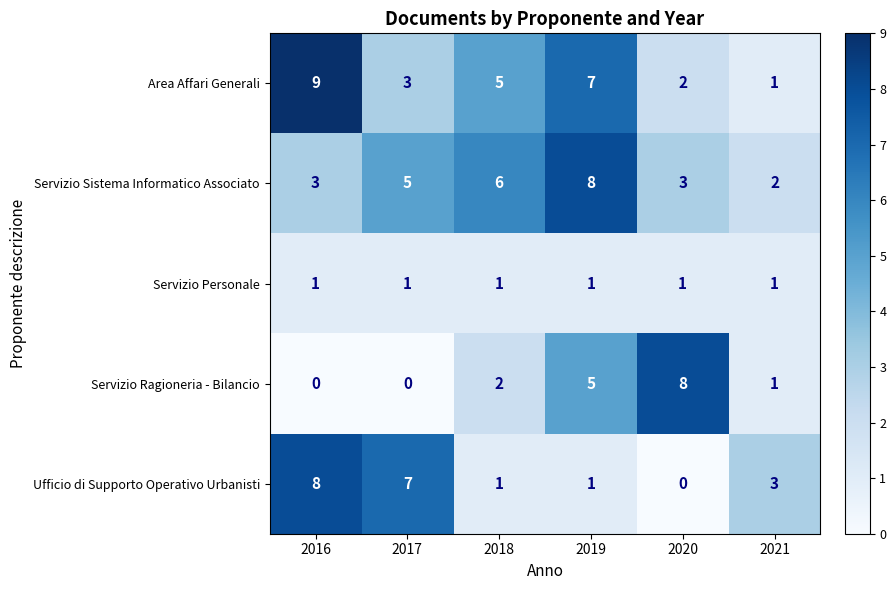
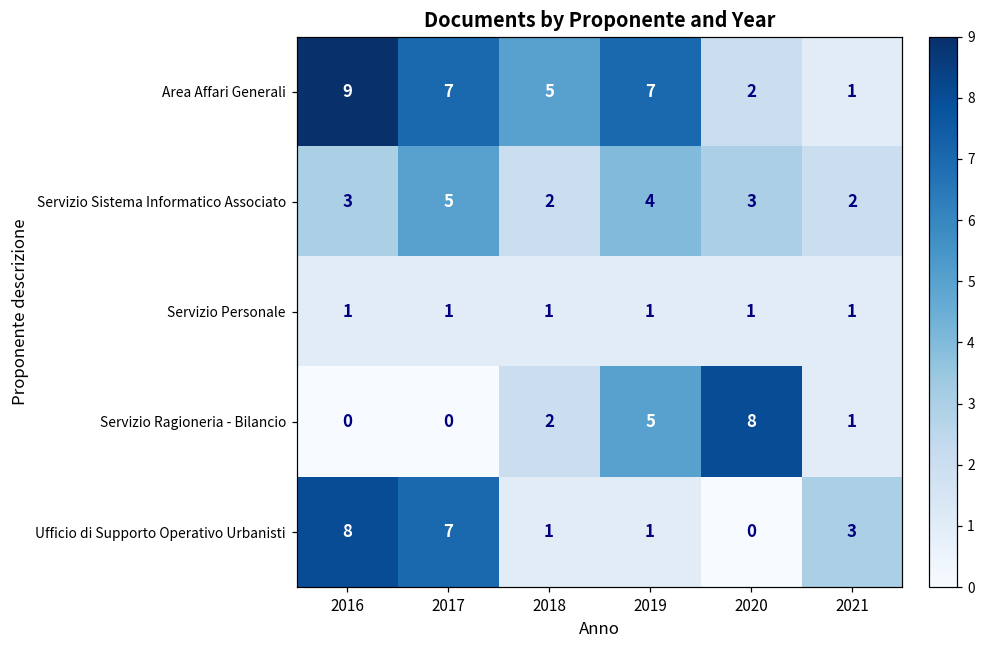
Area Affari Generali, 2017: 3 -> 7
Servizio Sistema Informatico Associato, 2018: 6 -> 2
Servizio Sistema Informatico Associato, 2019: 8 -> 4
